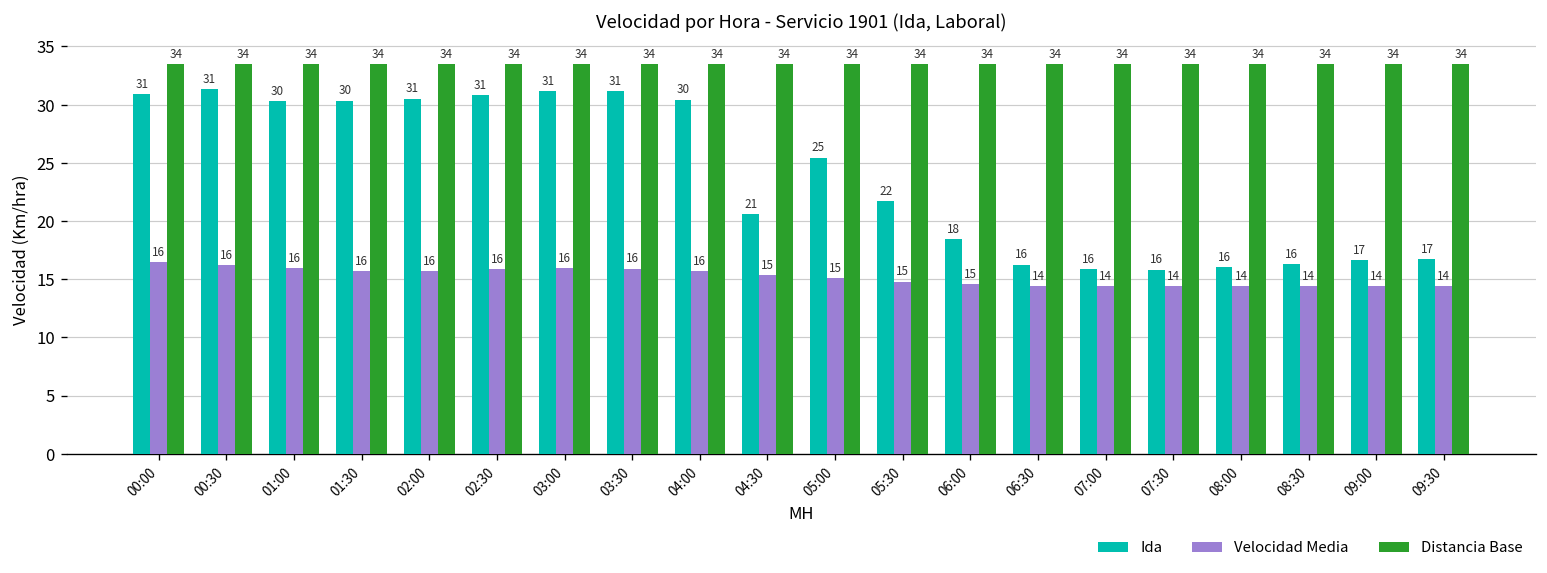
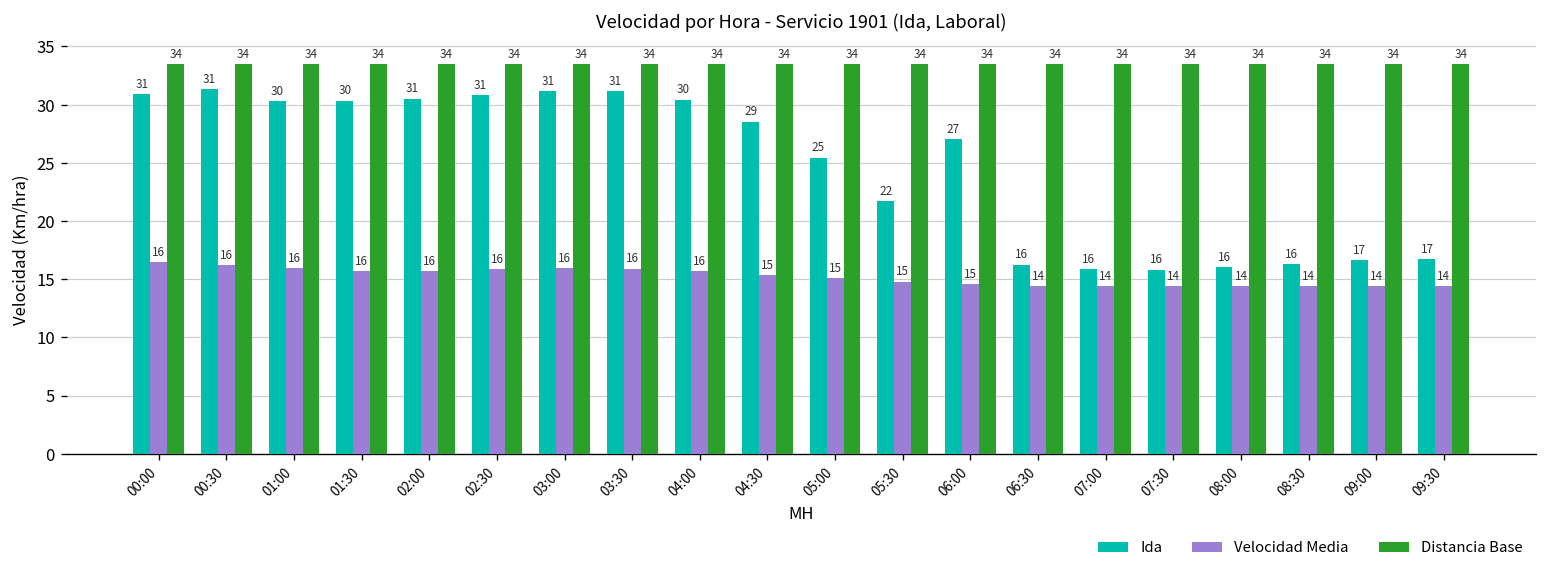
Ida, 04:30: 21 -> 29
Ida, 06:00: 18 -> 27
